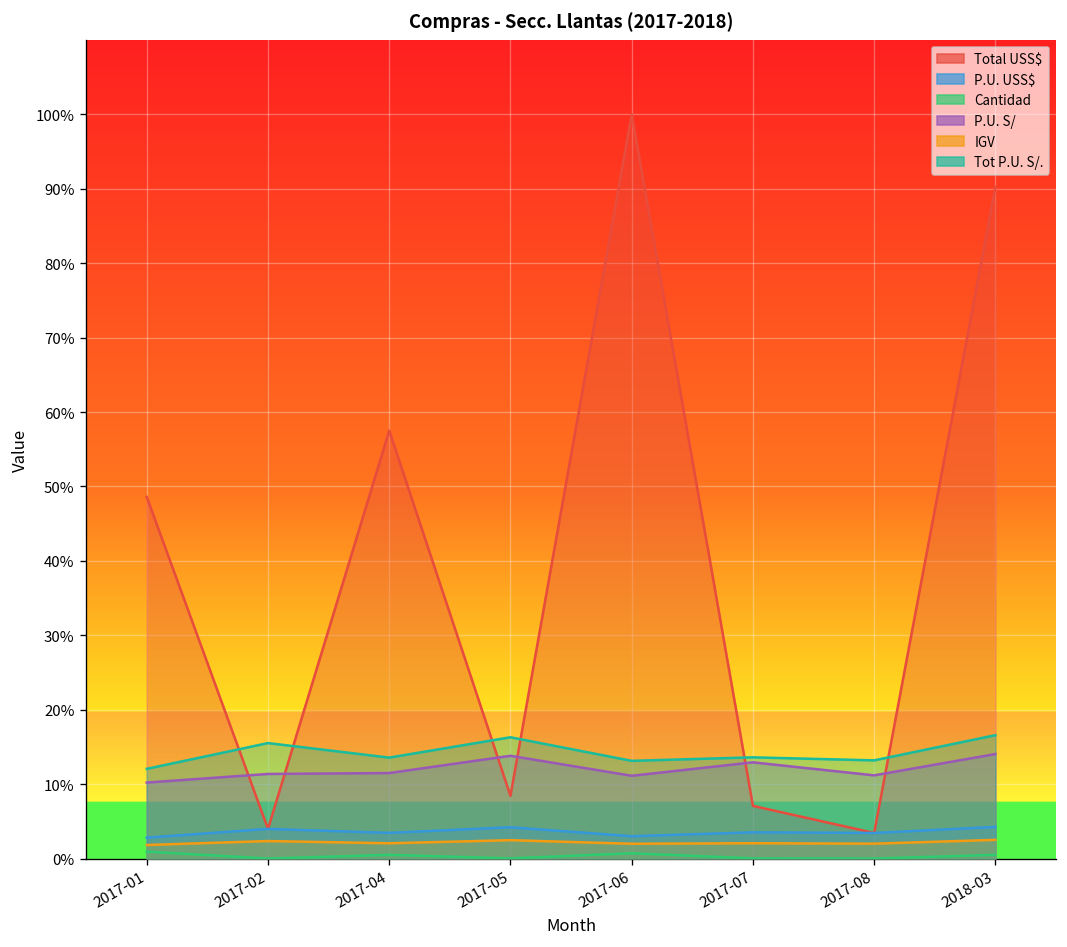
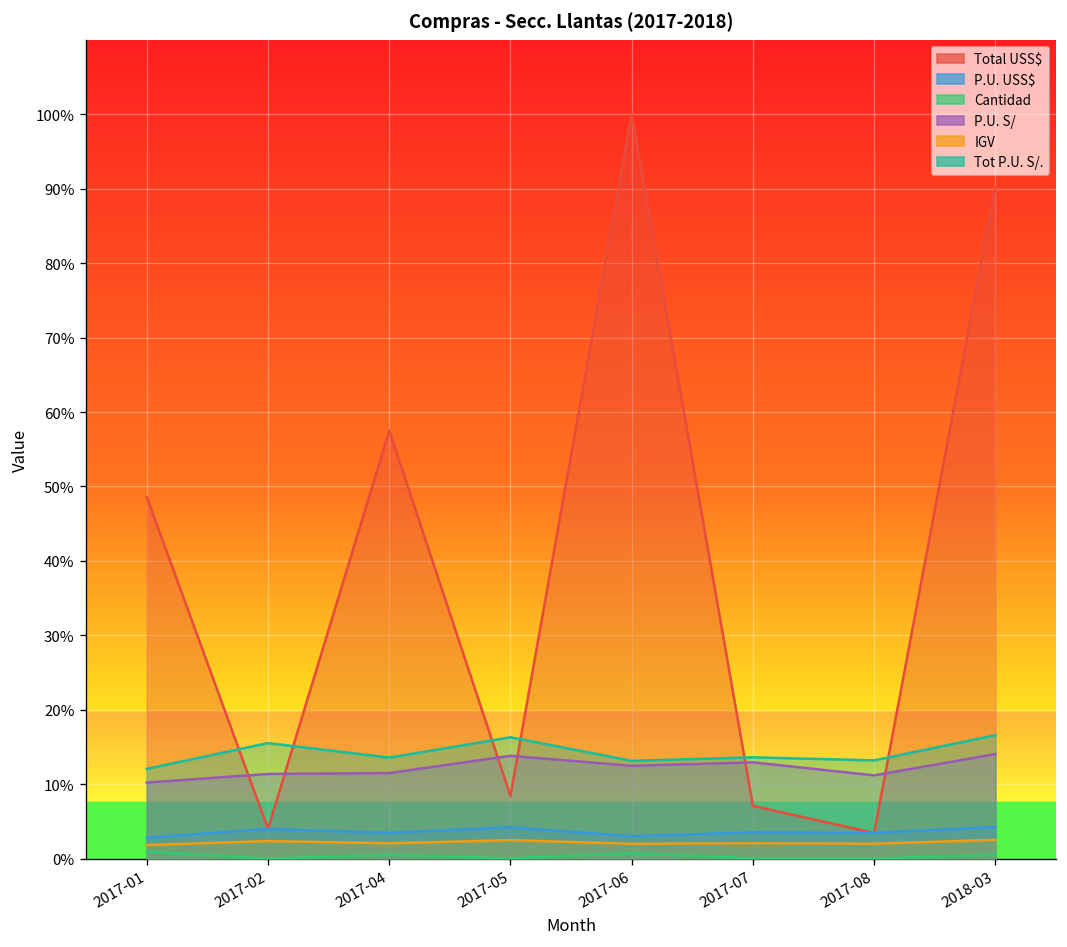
P.U. S/, 2017-06: 11% -> 12%
